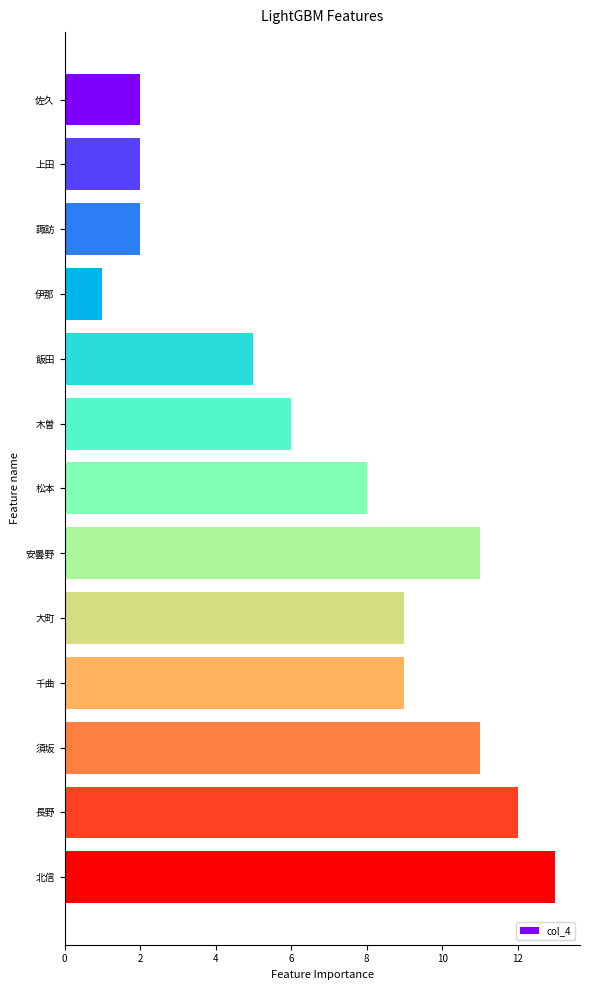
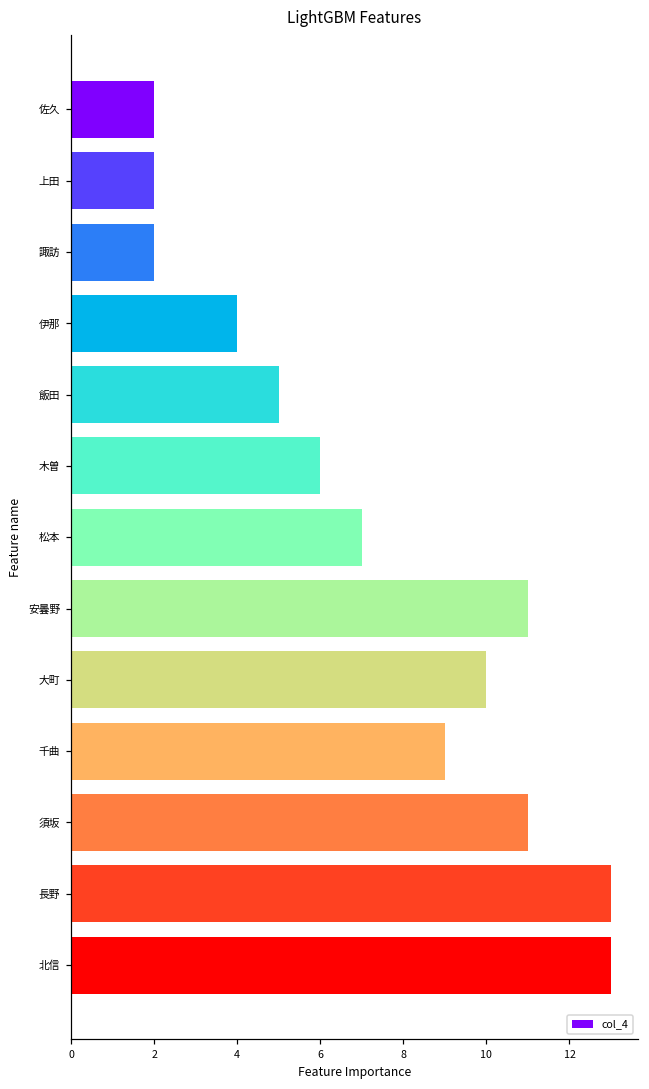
伊那: 1 -> 4
松本: 8 -> 7
大町: 9 -> 10
長野: 12 -> 13
